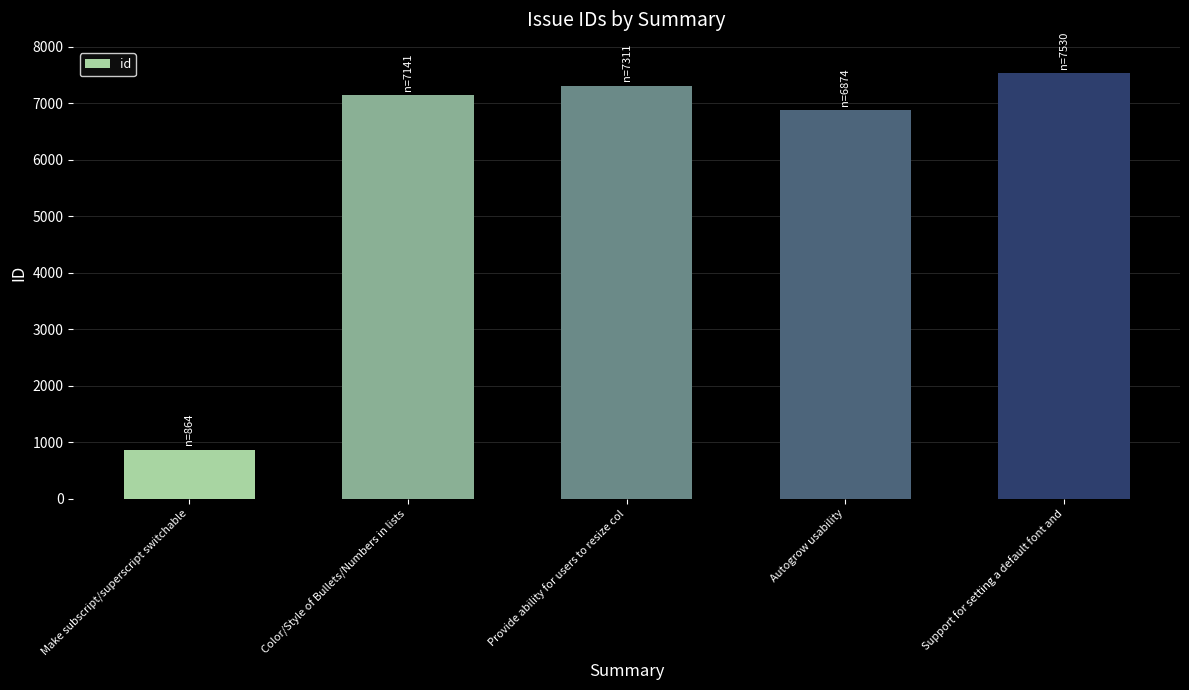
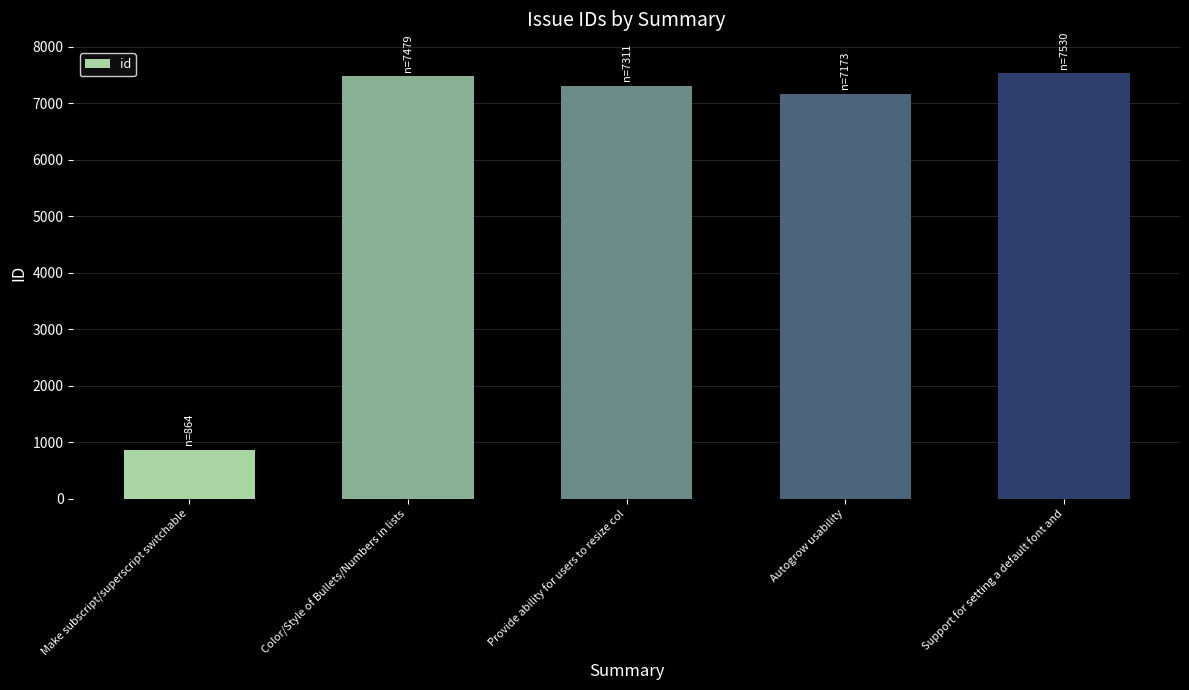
Color/Style of Bullets/Numbers in lists: 7141 -> 7479
Autogrow usability: 6874 -> 7173
